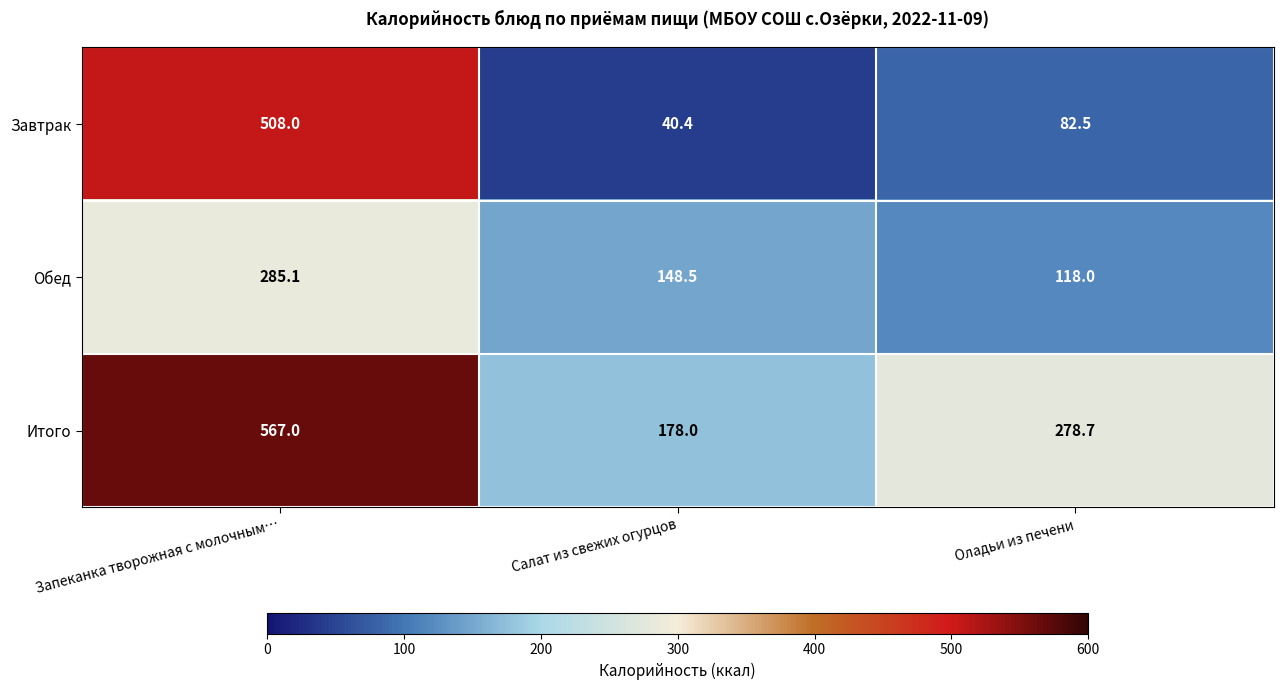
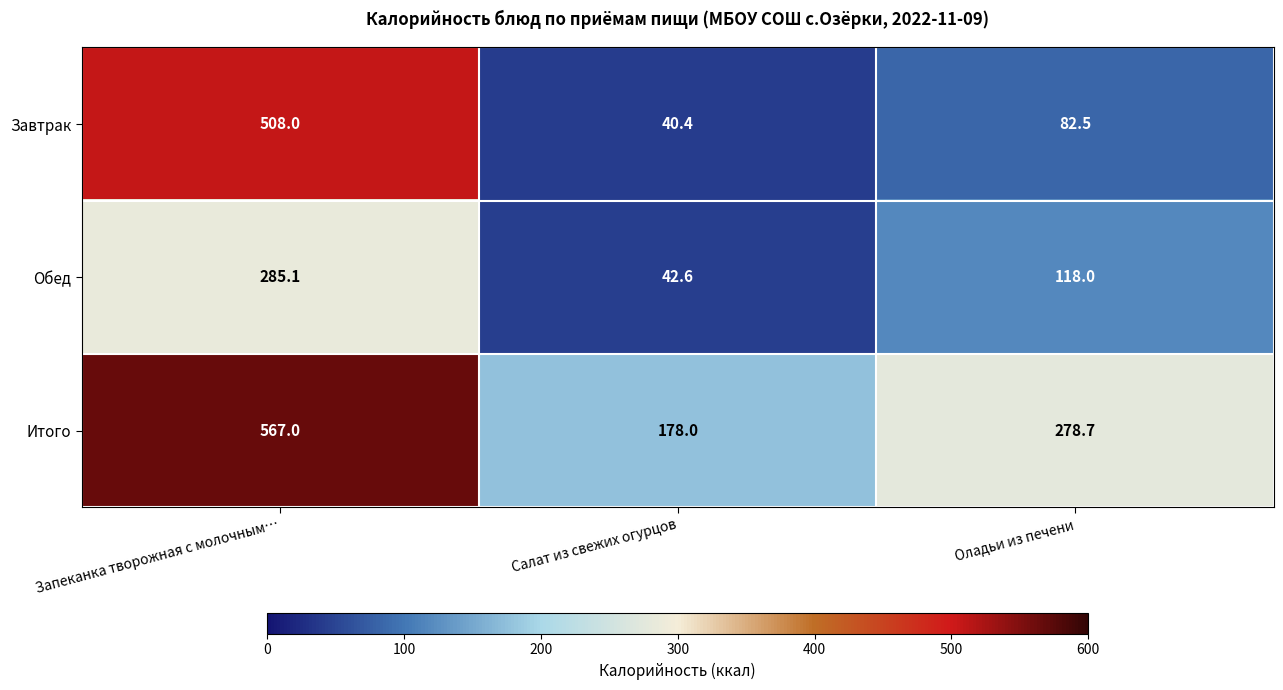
Обед, Салат из свежих огурцов: 148.5 -> 42.6
